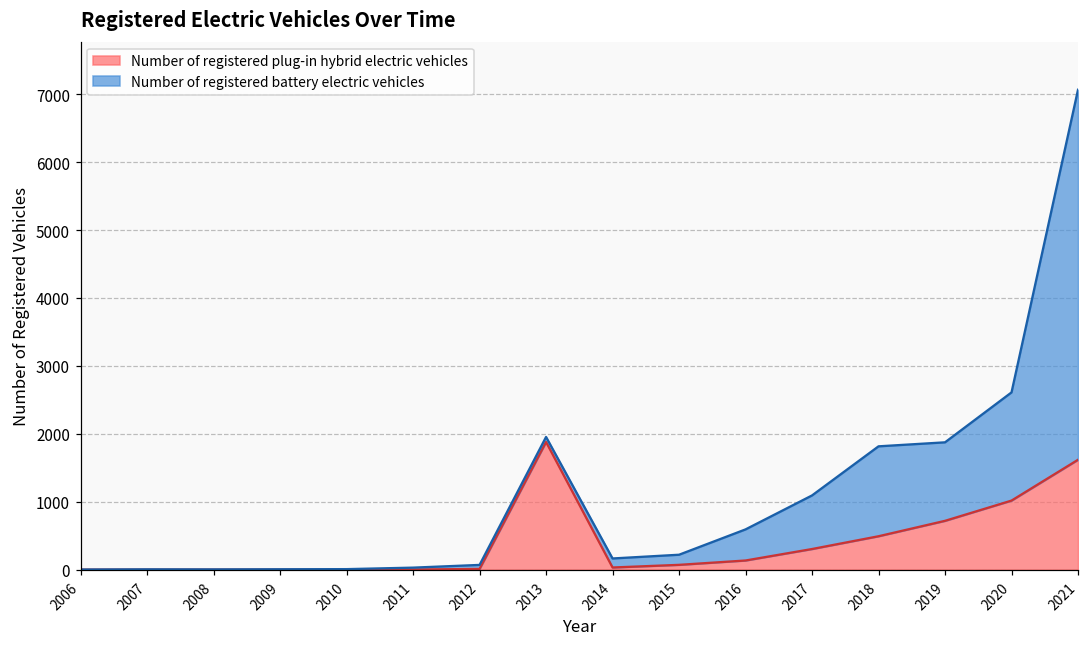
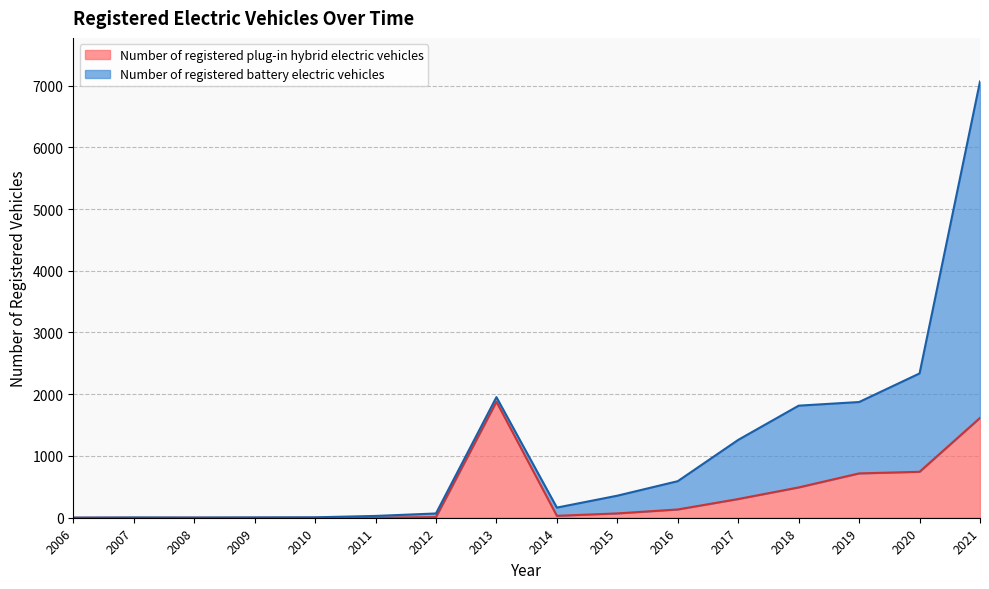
Number of registered battery electric vehicles, 2015: 100 -> 300
Number of registered battery electric vehicles, 2017: 800 -> 1000
Number of registered plug-in hybrid electric vehicles, 2020: 1000 -> 700
